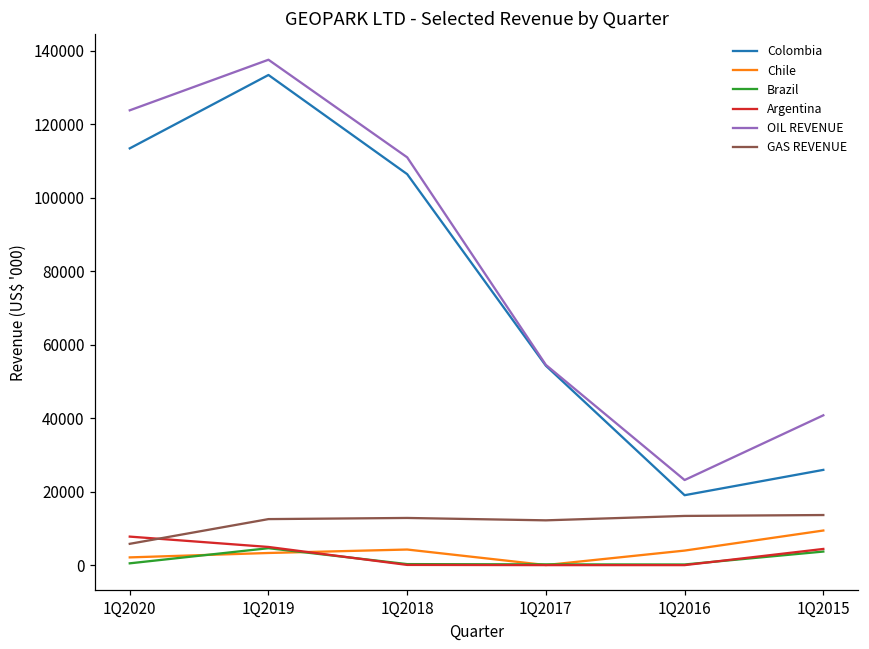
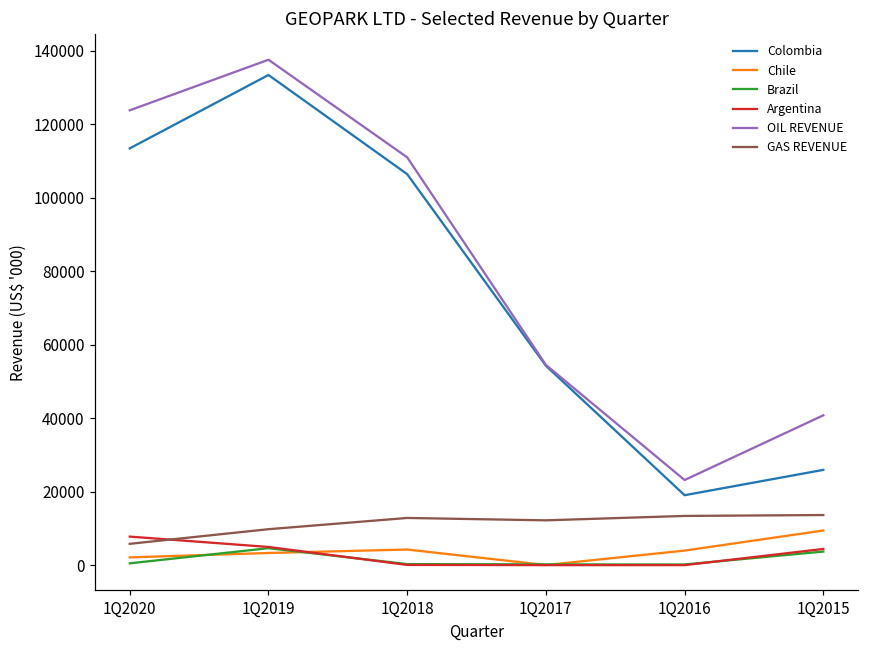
GAS REVENUE, 1Q2019: 13000 -> 10000
